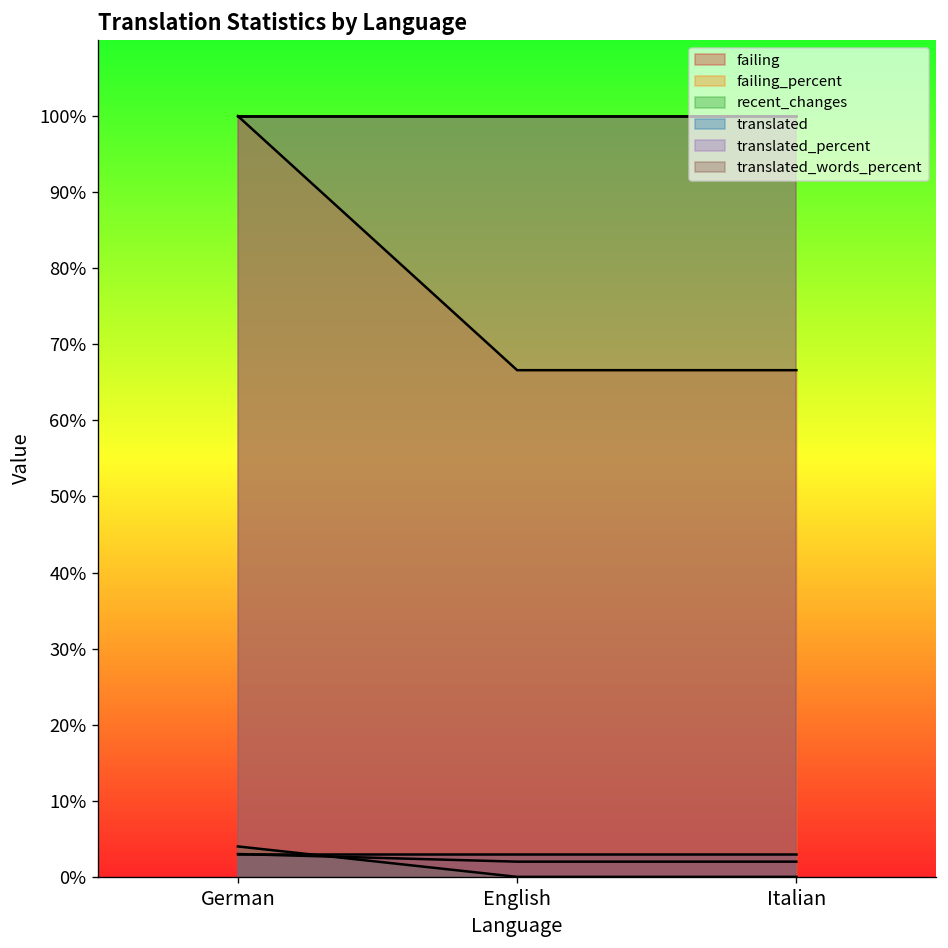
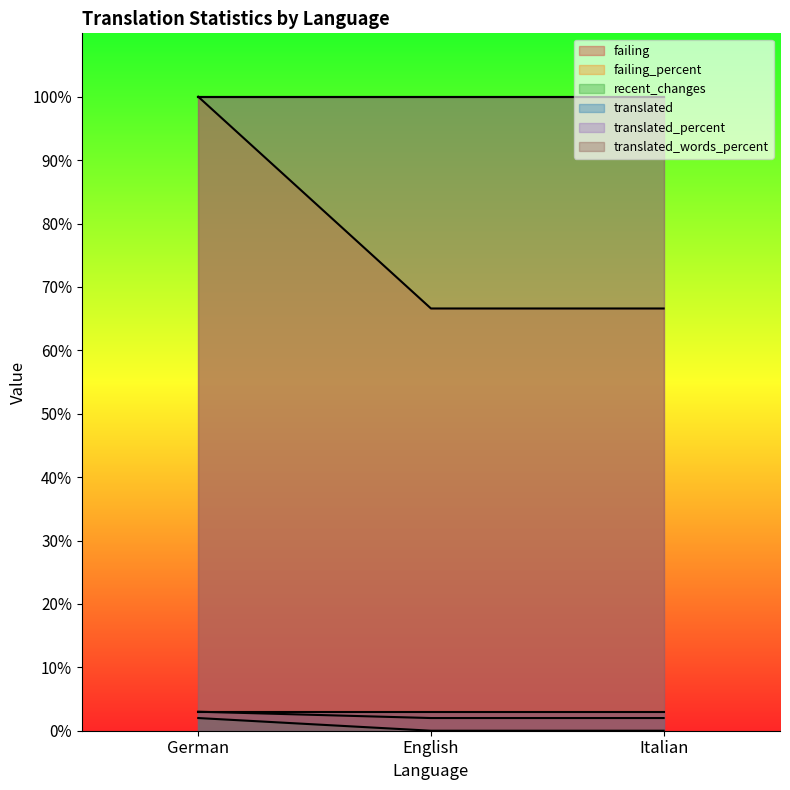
recent_changes, German: 4% -> 2%
